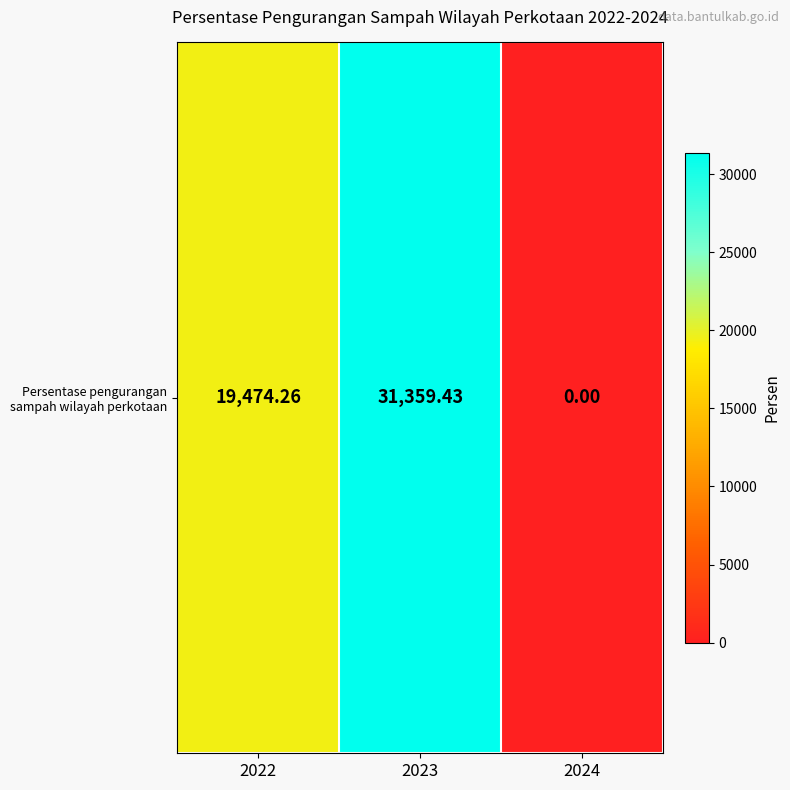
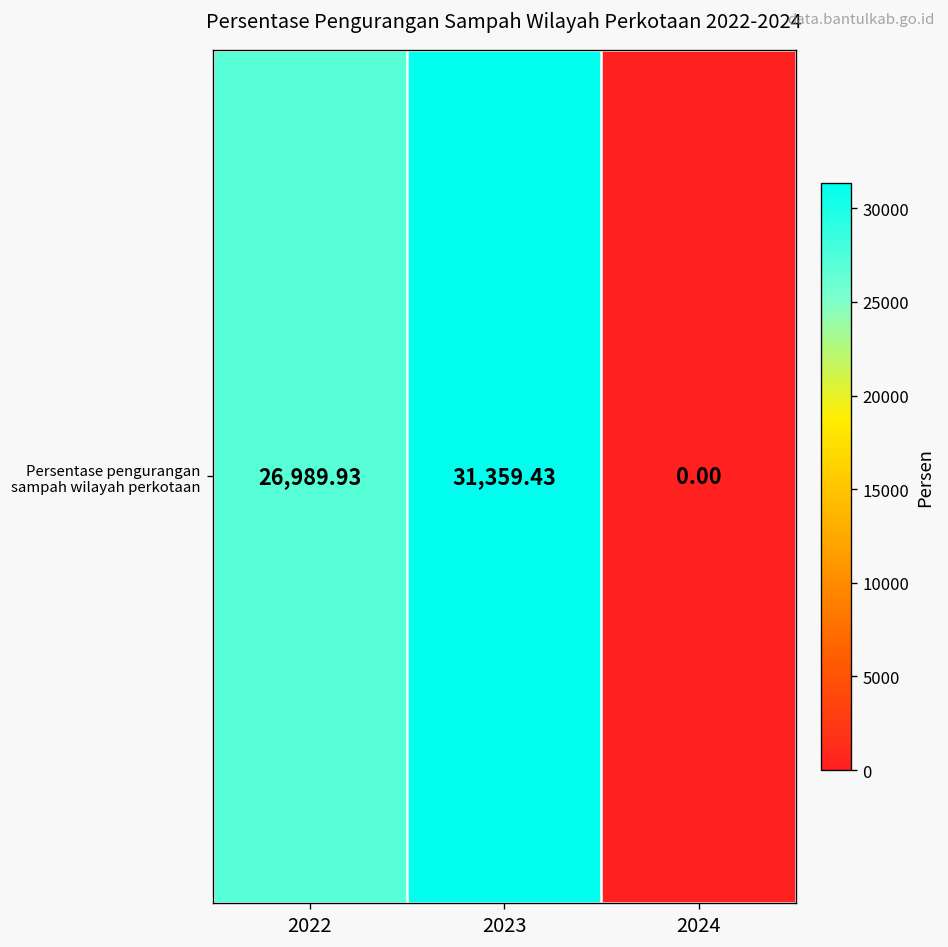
Persentase pengurangan sampah wilayah perkotaan, 2022: 19,474.26 -> 26,989.93
